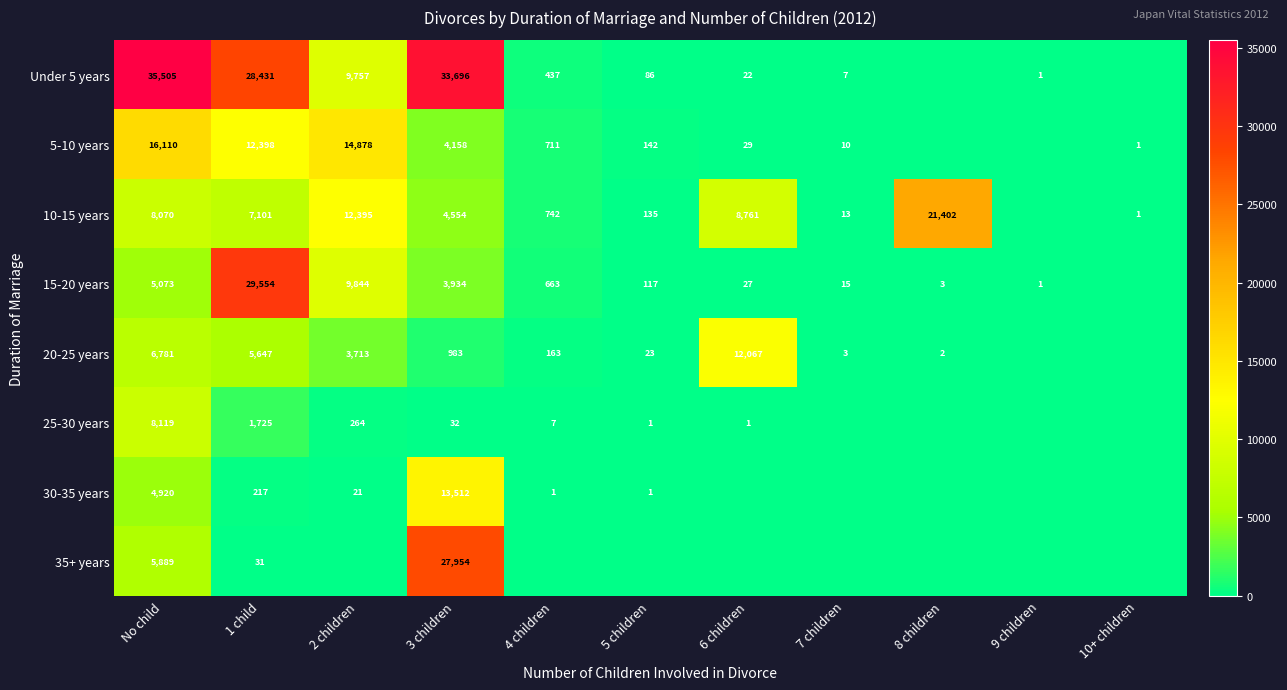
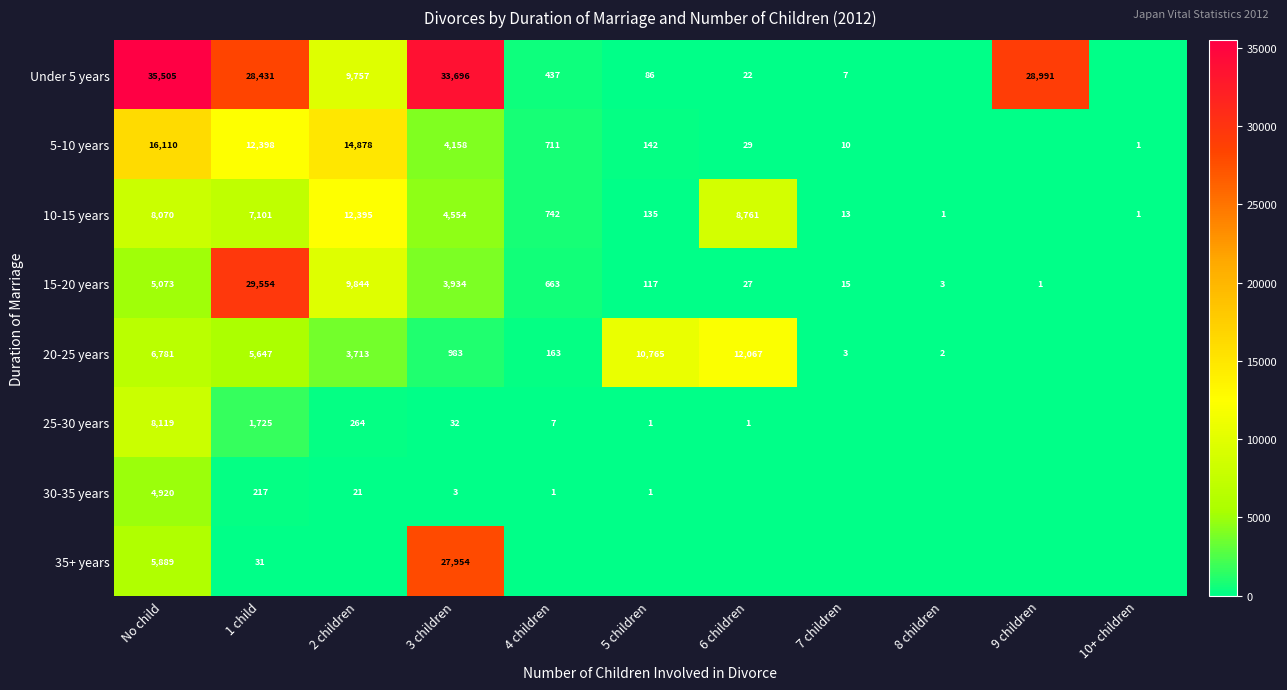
Under 5 years, 9 children: 1 -> 28,991
10-15 years, 8 children: 21,402 -> 1
20-25 years, 5 children: 23 -> 10,765
30-35 years, 3 children: 13,512 -> 3
